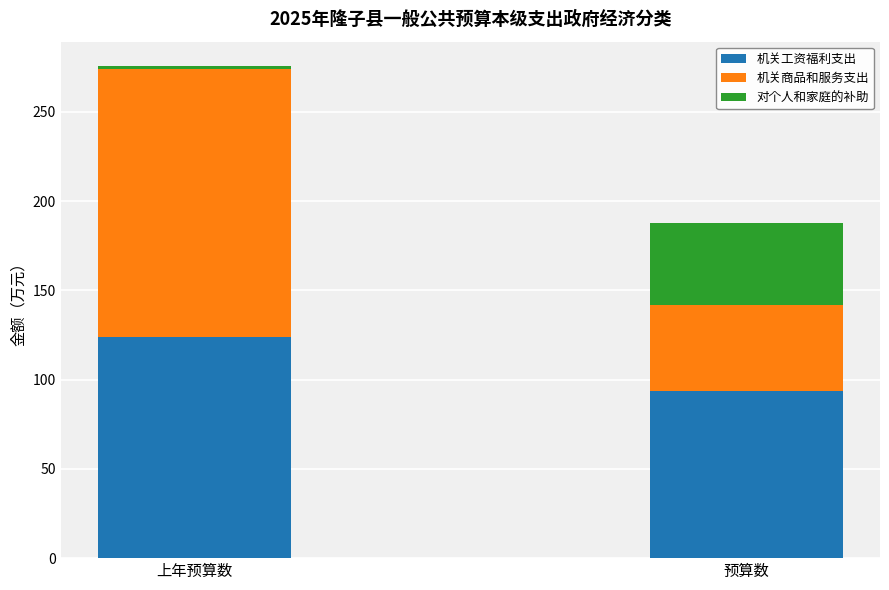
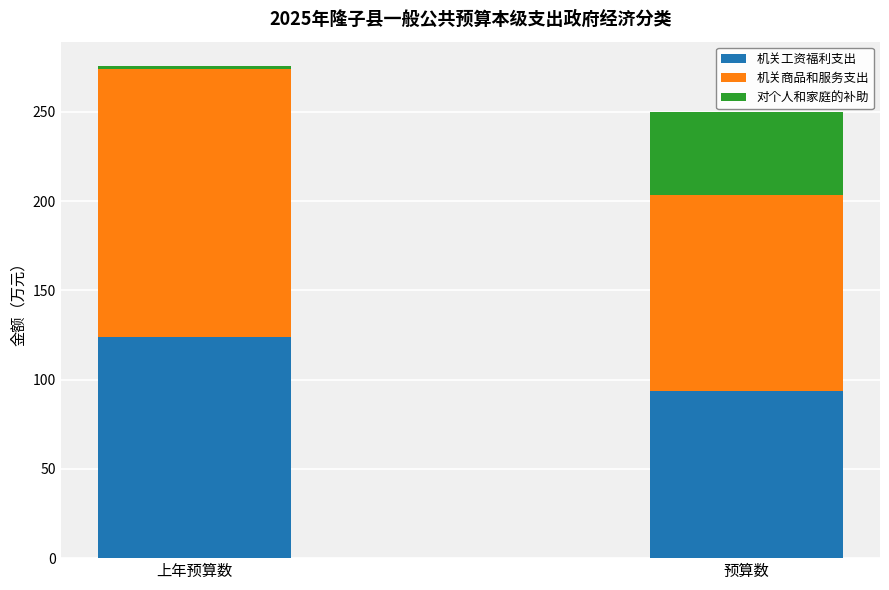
机关商品和服务支出, 预算数: 48 -> 110
